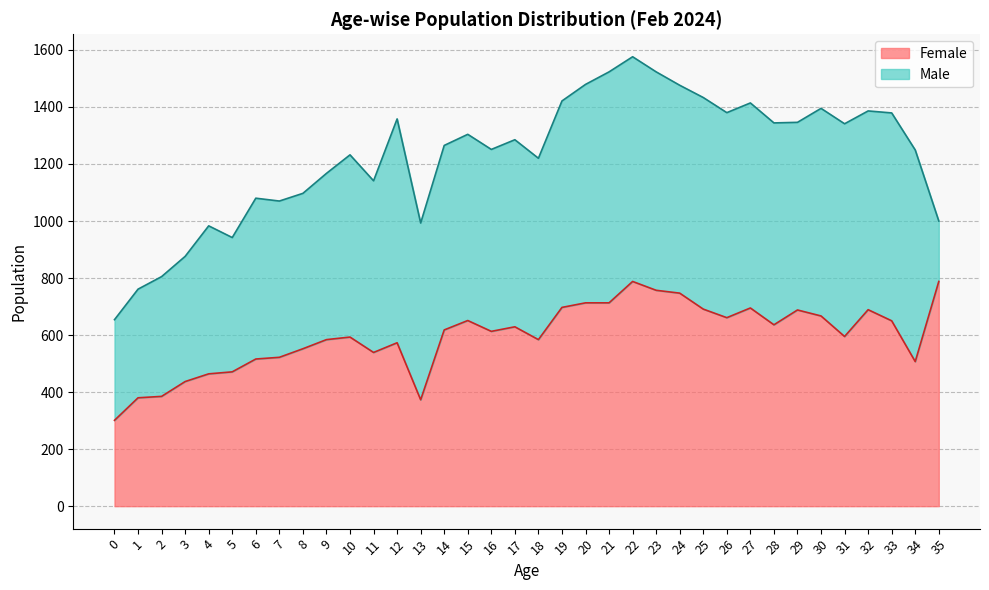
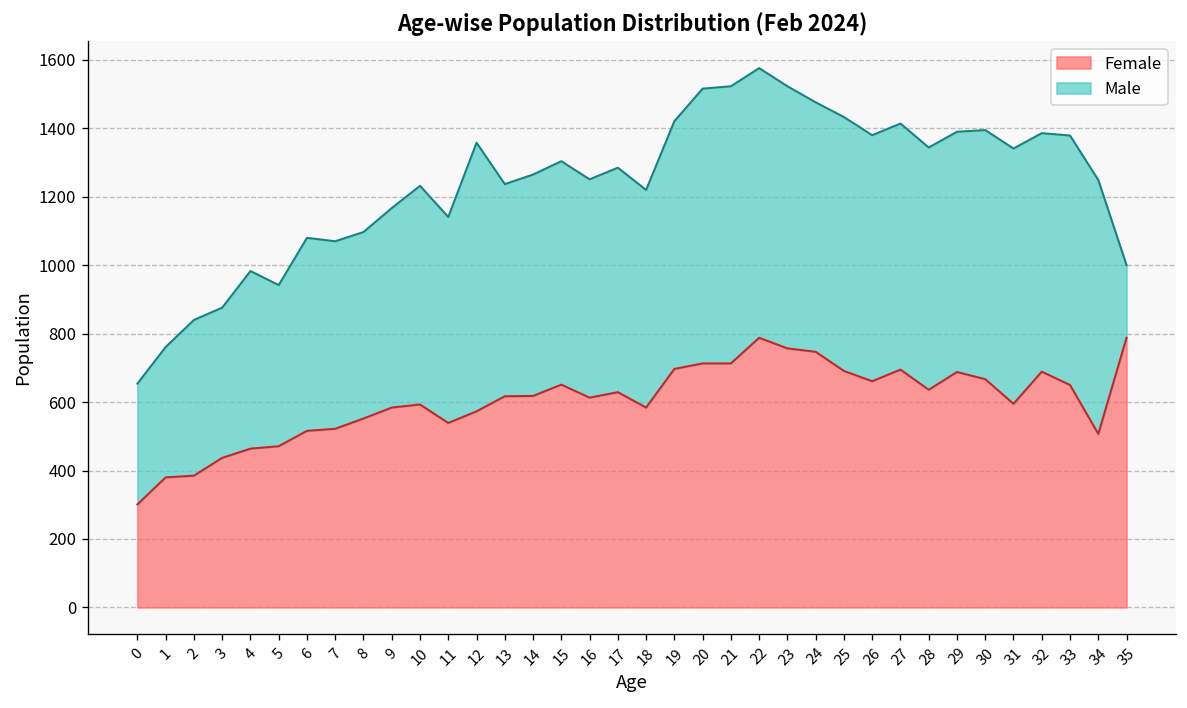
Male, 2: 420 -> 460
Female, 13: 370 -> 620
Male, 20: 770 -> 800
Male, 29: 660 -> 700
